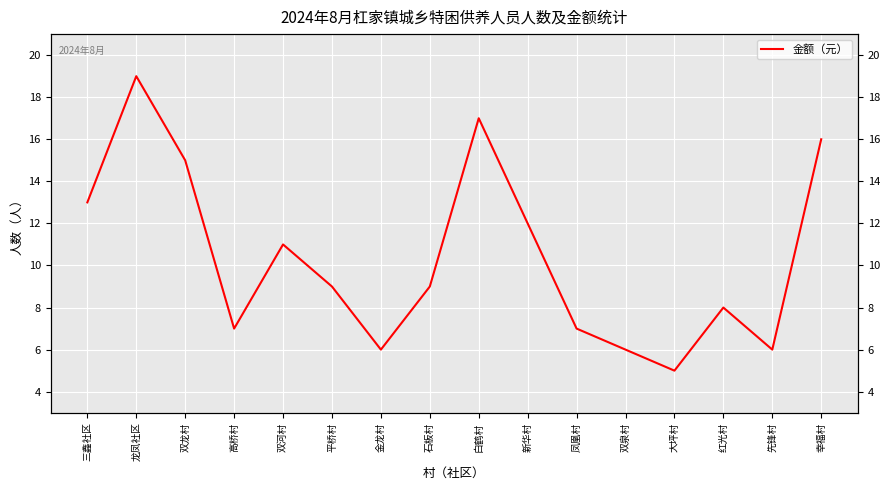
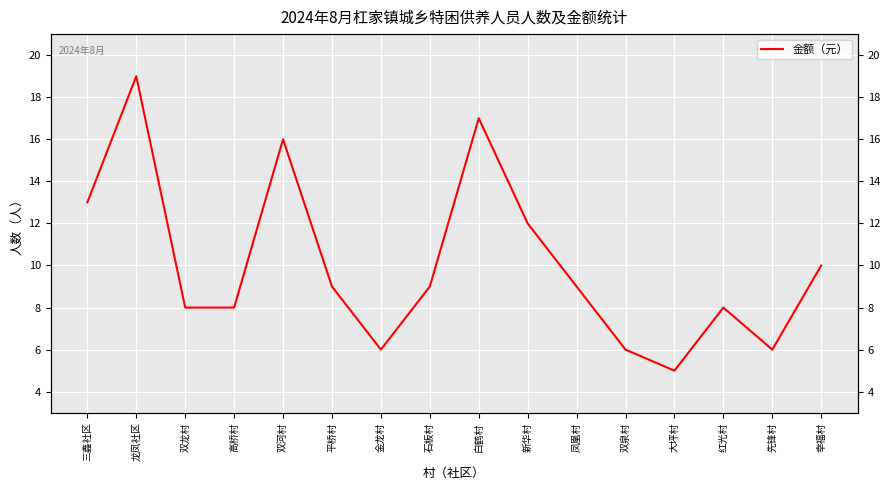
双龙村: 15 -> 8
高桥村: 7 -> 8
双河村: 11 -> 16
凤凰村: 7 -> 9
幸福村: 16 -> 10
